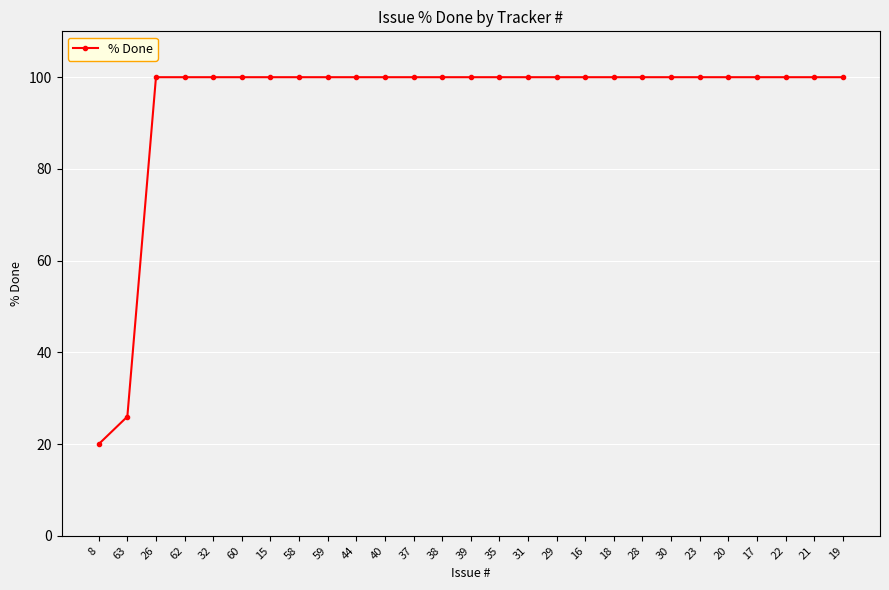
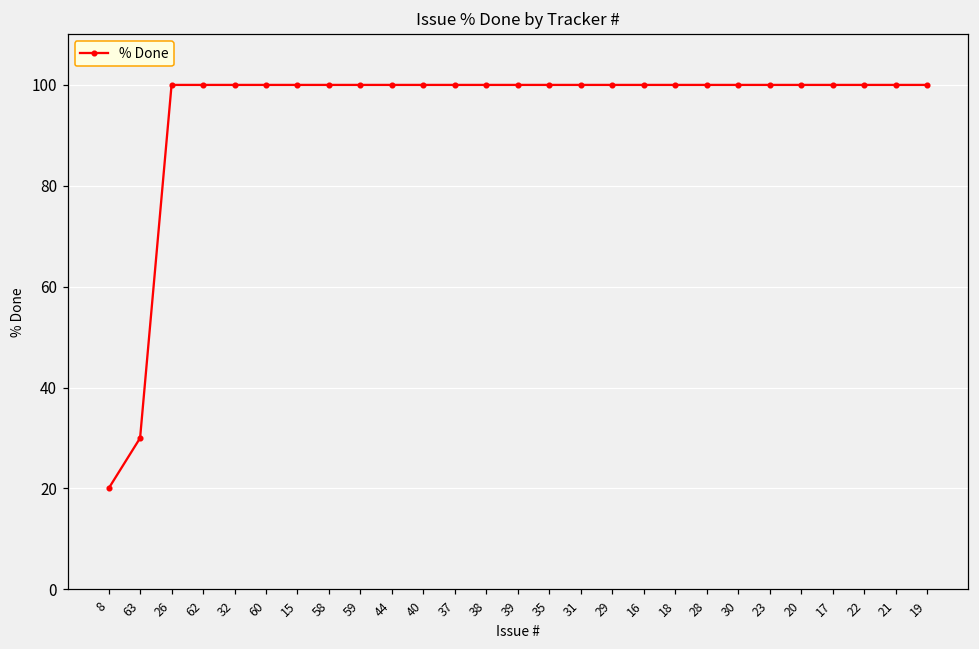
63: 26 -> 30
